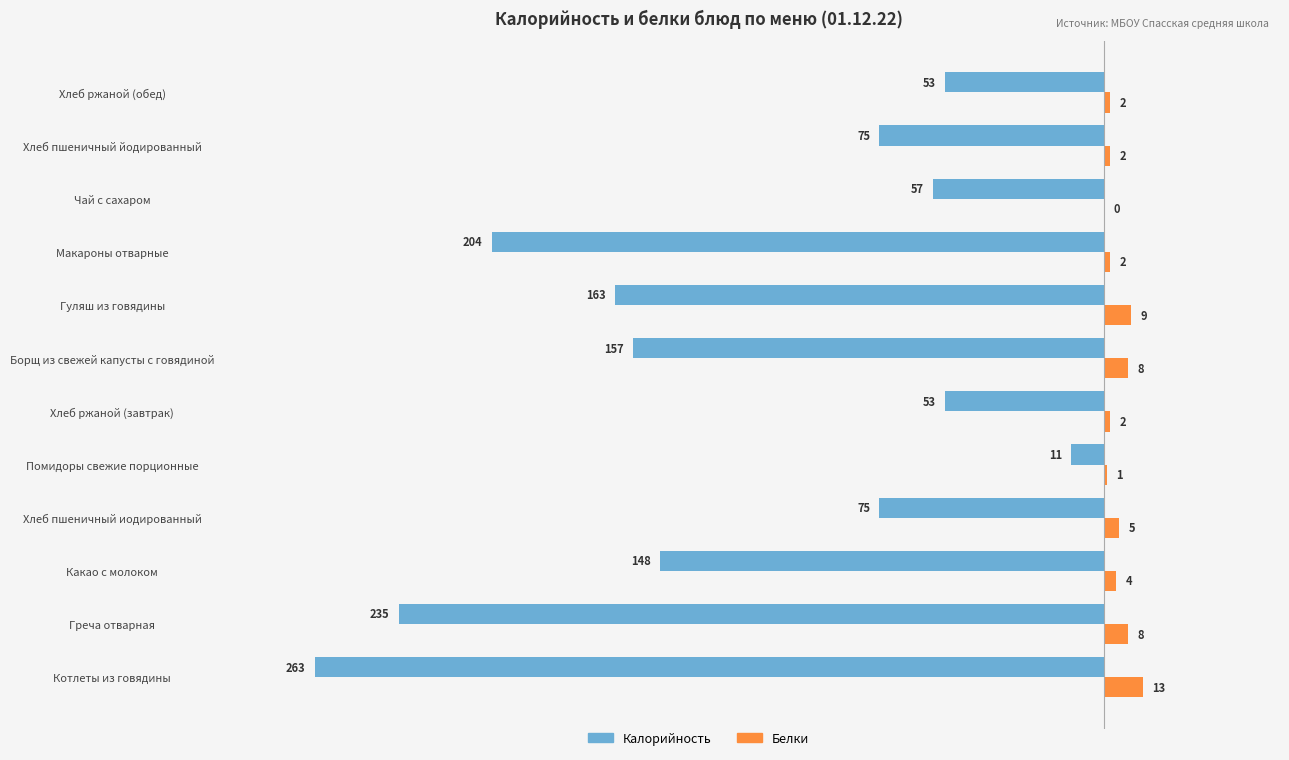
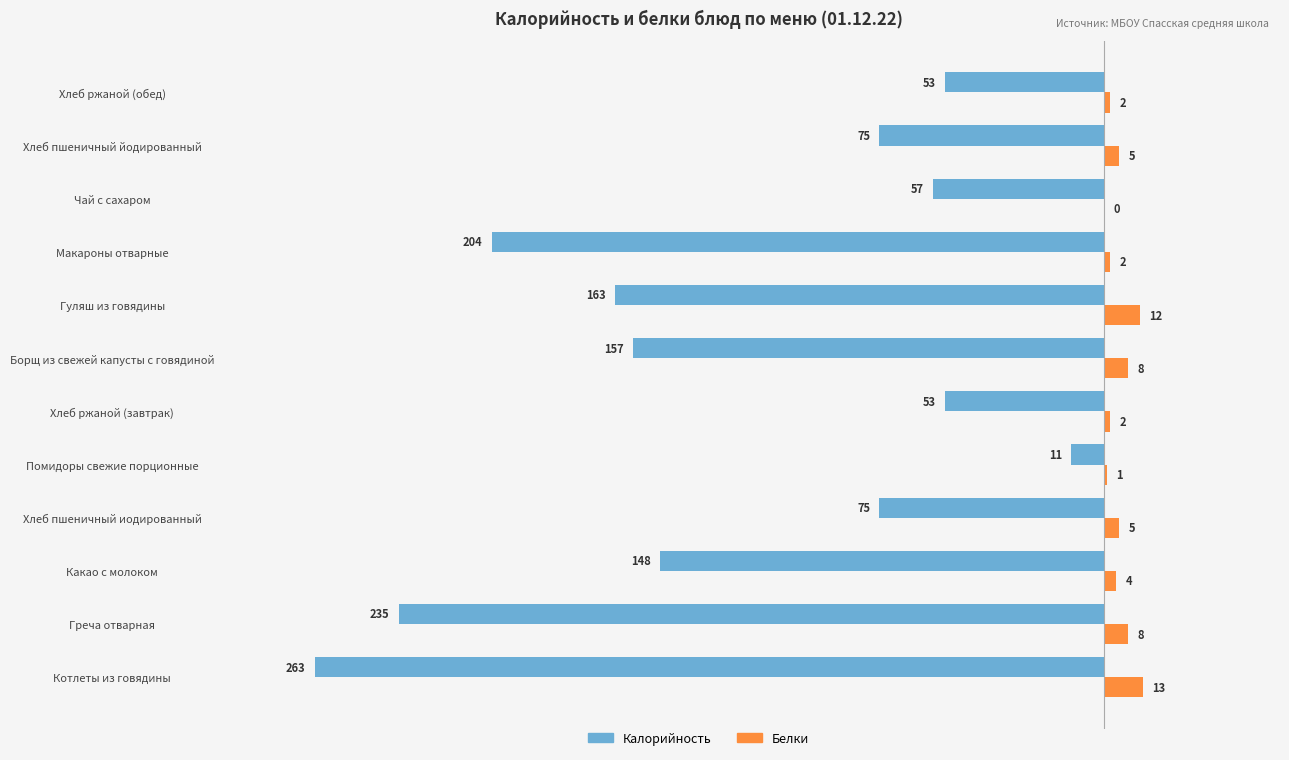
Белки, Хлеб пшеничный йодированный: 2 -> 5
Белки, Гуляш из говядины: 9 -> 12
